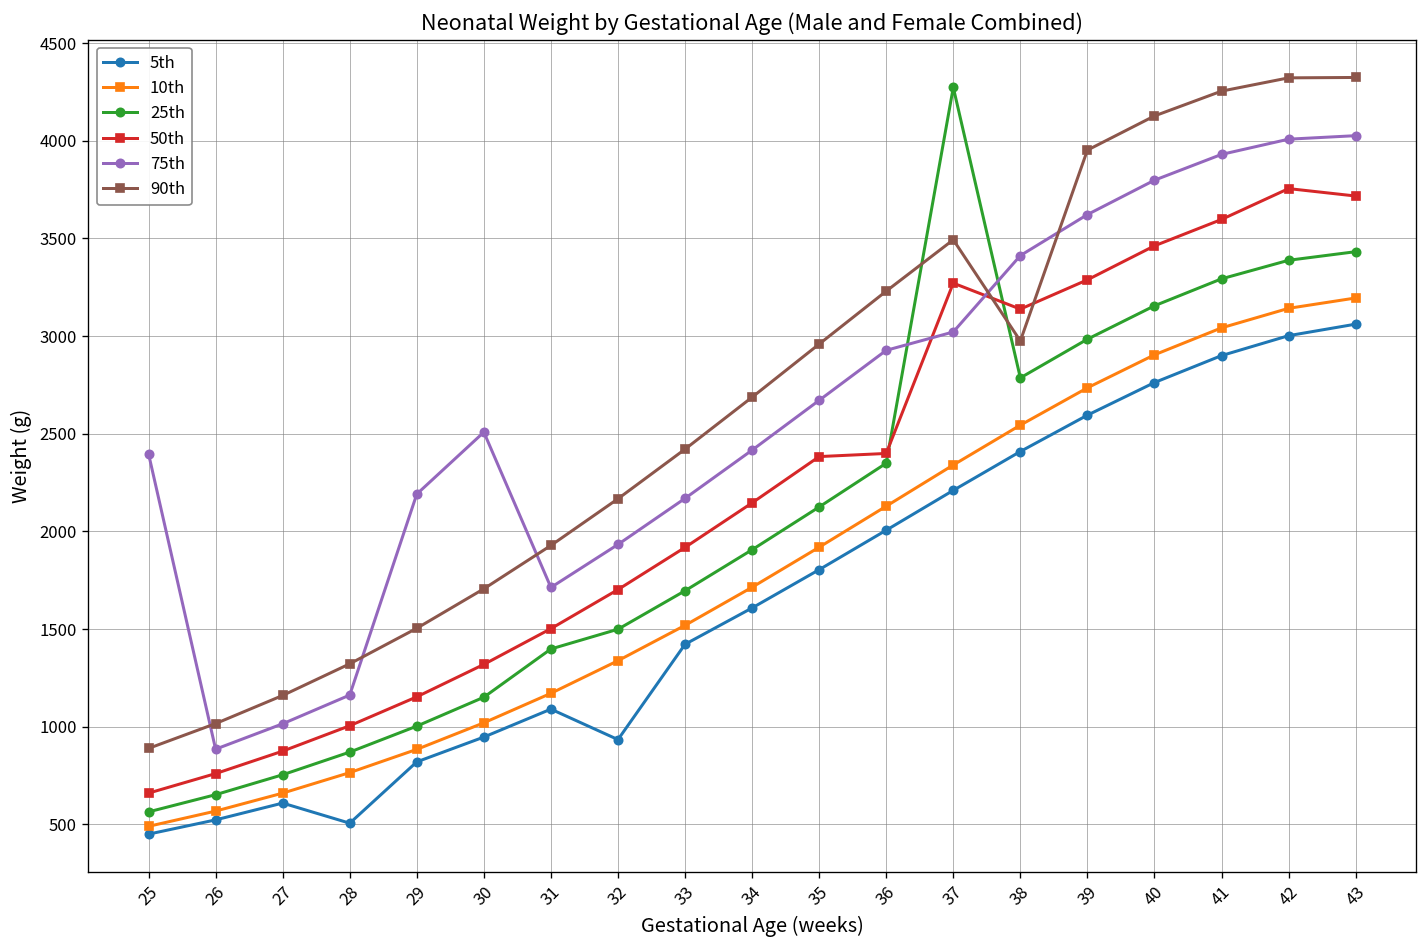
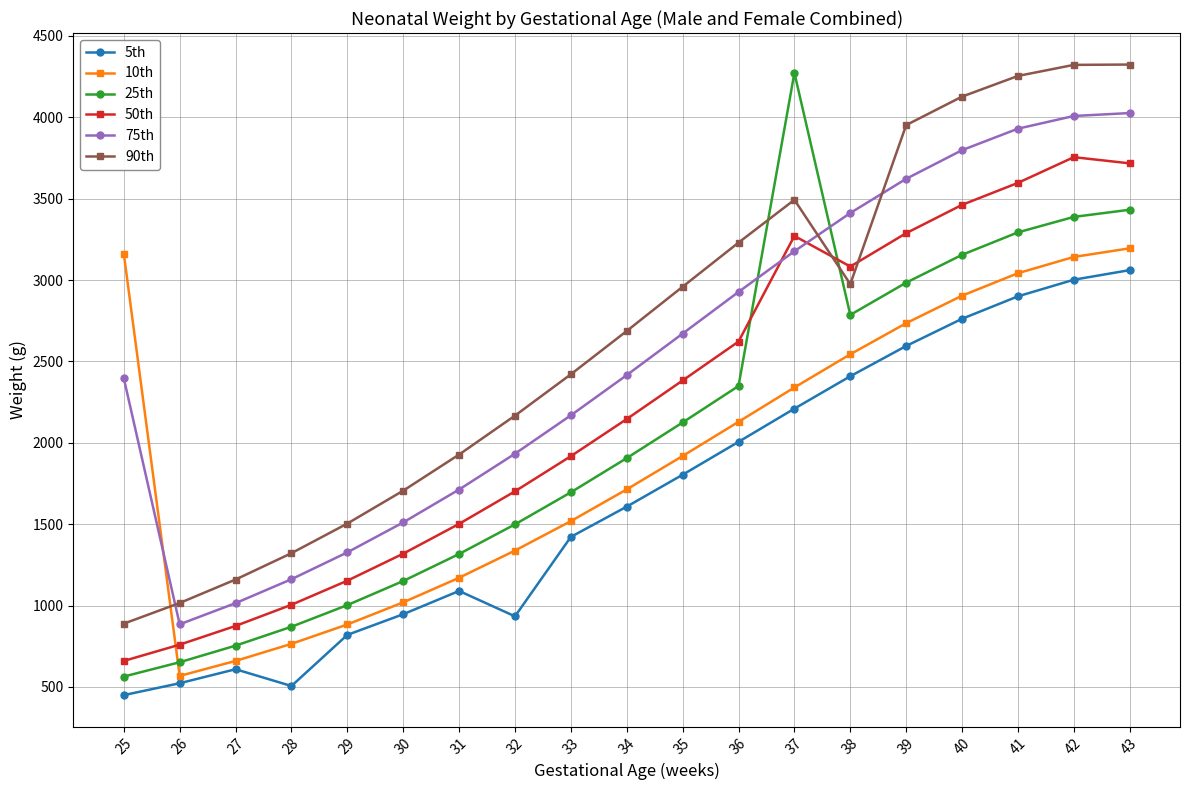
10th, 25: 490 -> 3160
75th, 29: 2190 -> 1330
75th, 30: 2510 -> 1510
25th, 31: 1400 -> 1320
50th, 36: 2400 -> 2620
75th, 37: 3020 -> 3180
50th, 38: 3140 -> 3080
